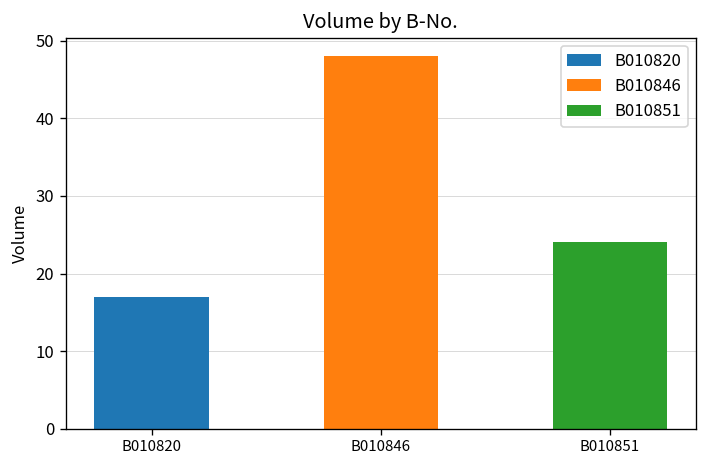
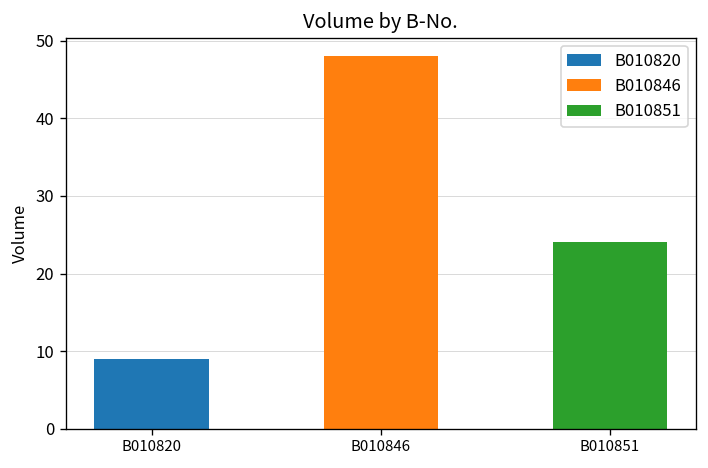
B010820: 17 -> 9
